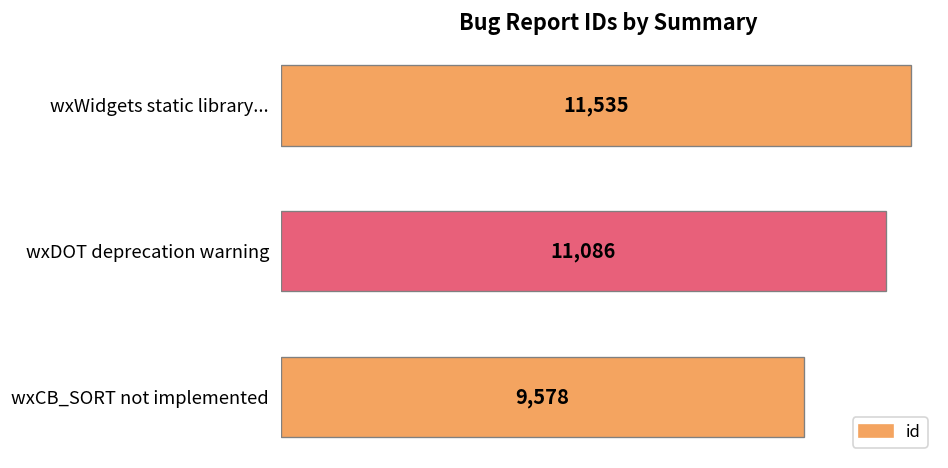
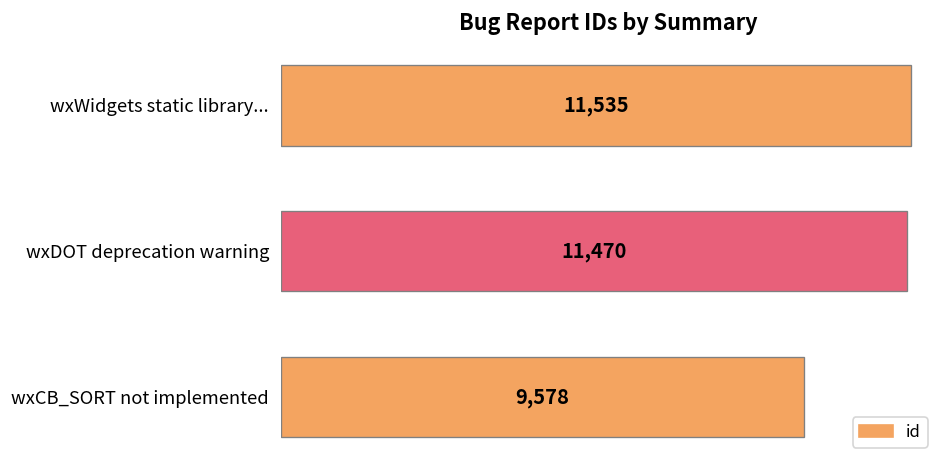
wxDOT deprecation warning: 11,086 -> 11,470
